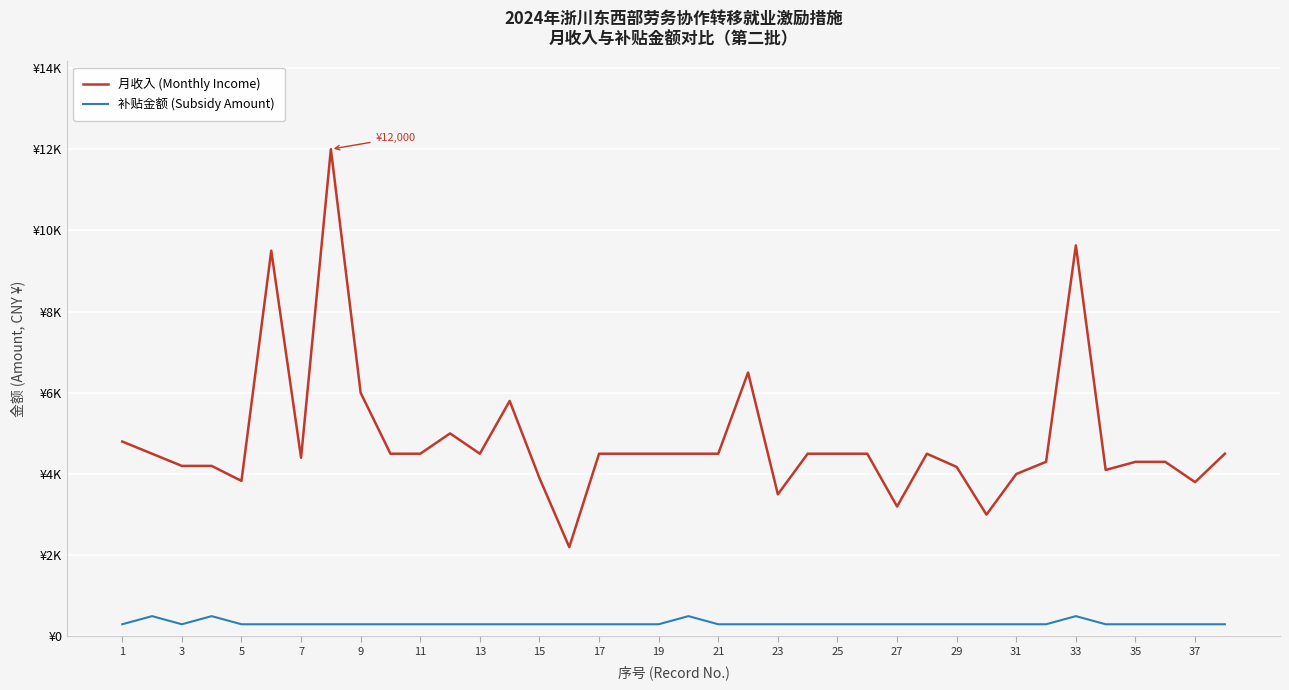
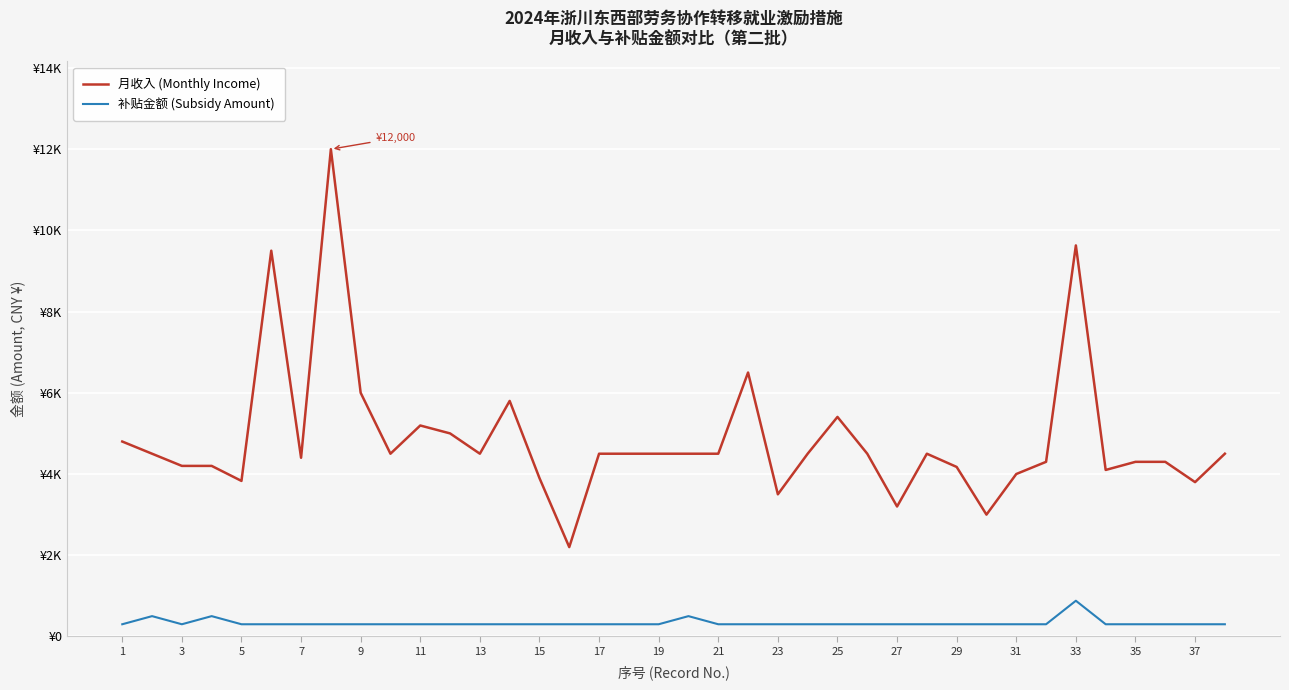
月收入 (Monthly Income), 11: ¥4500 -> ¥5200
月收入 (Monthly Income), 25: ¥4500 -> ¥5400
补贴金额 (Subsidy Amount), 33: ¥500 -> ¥900
